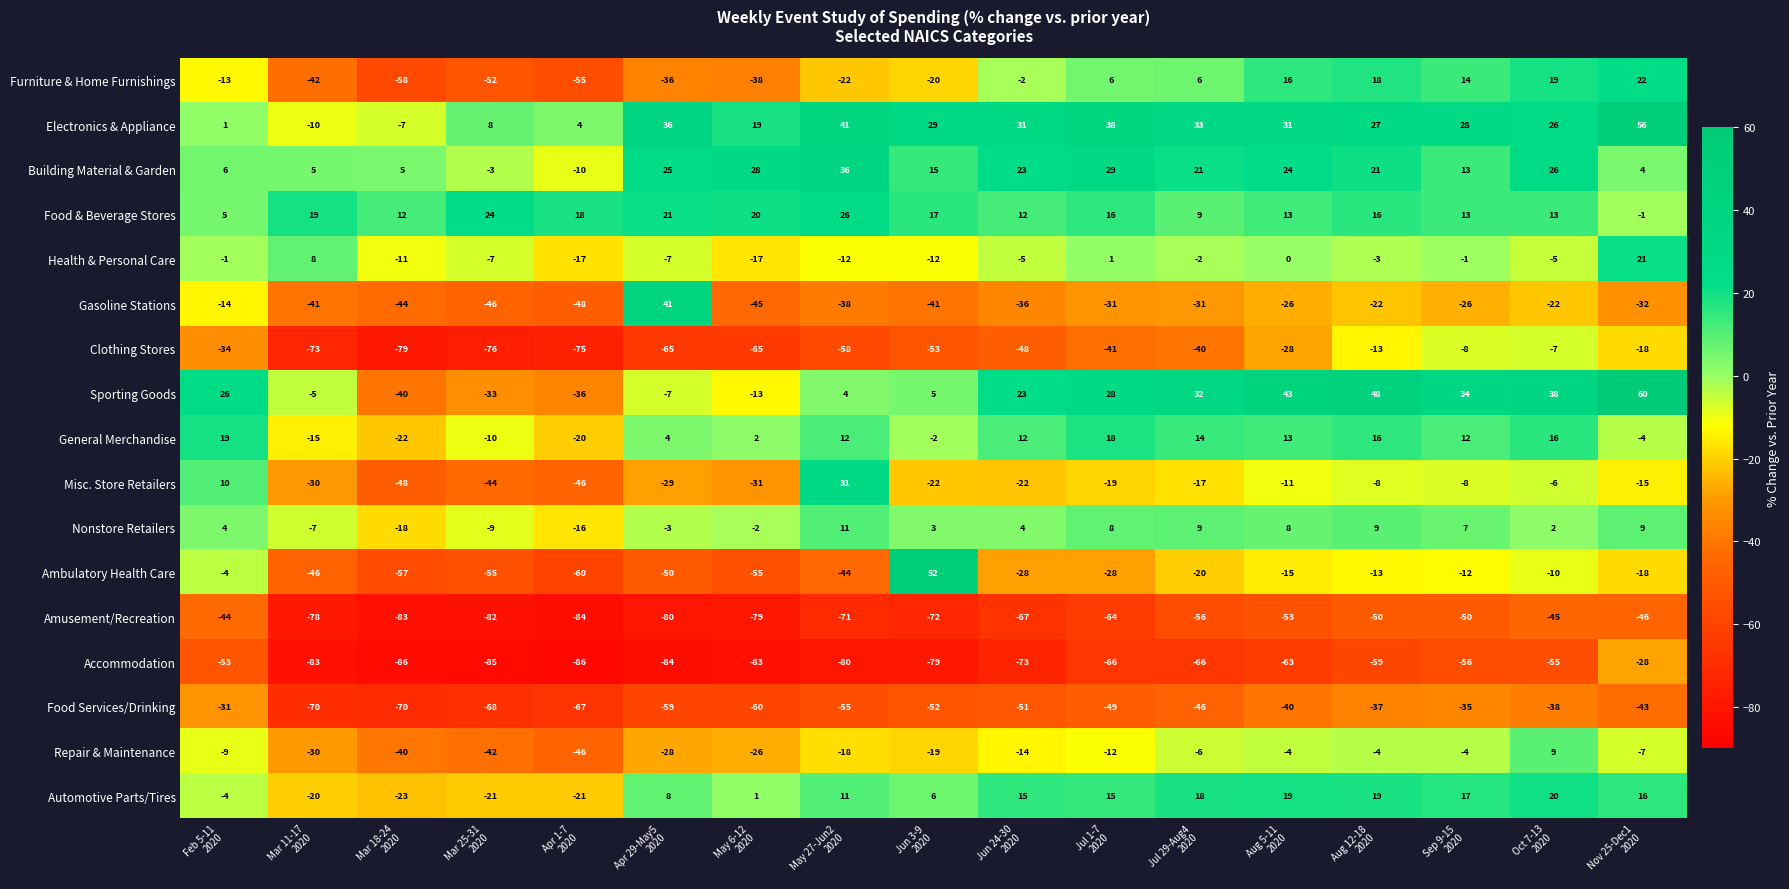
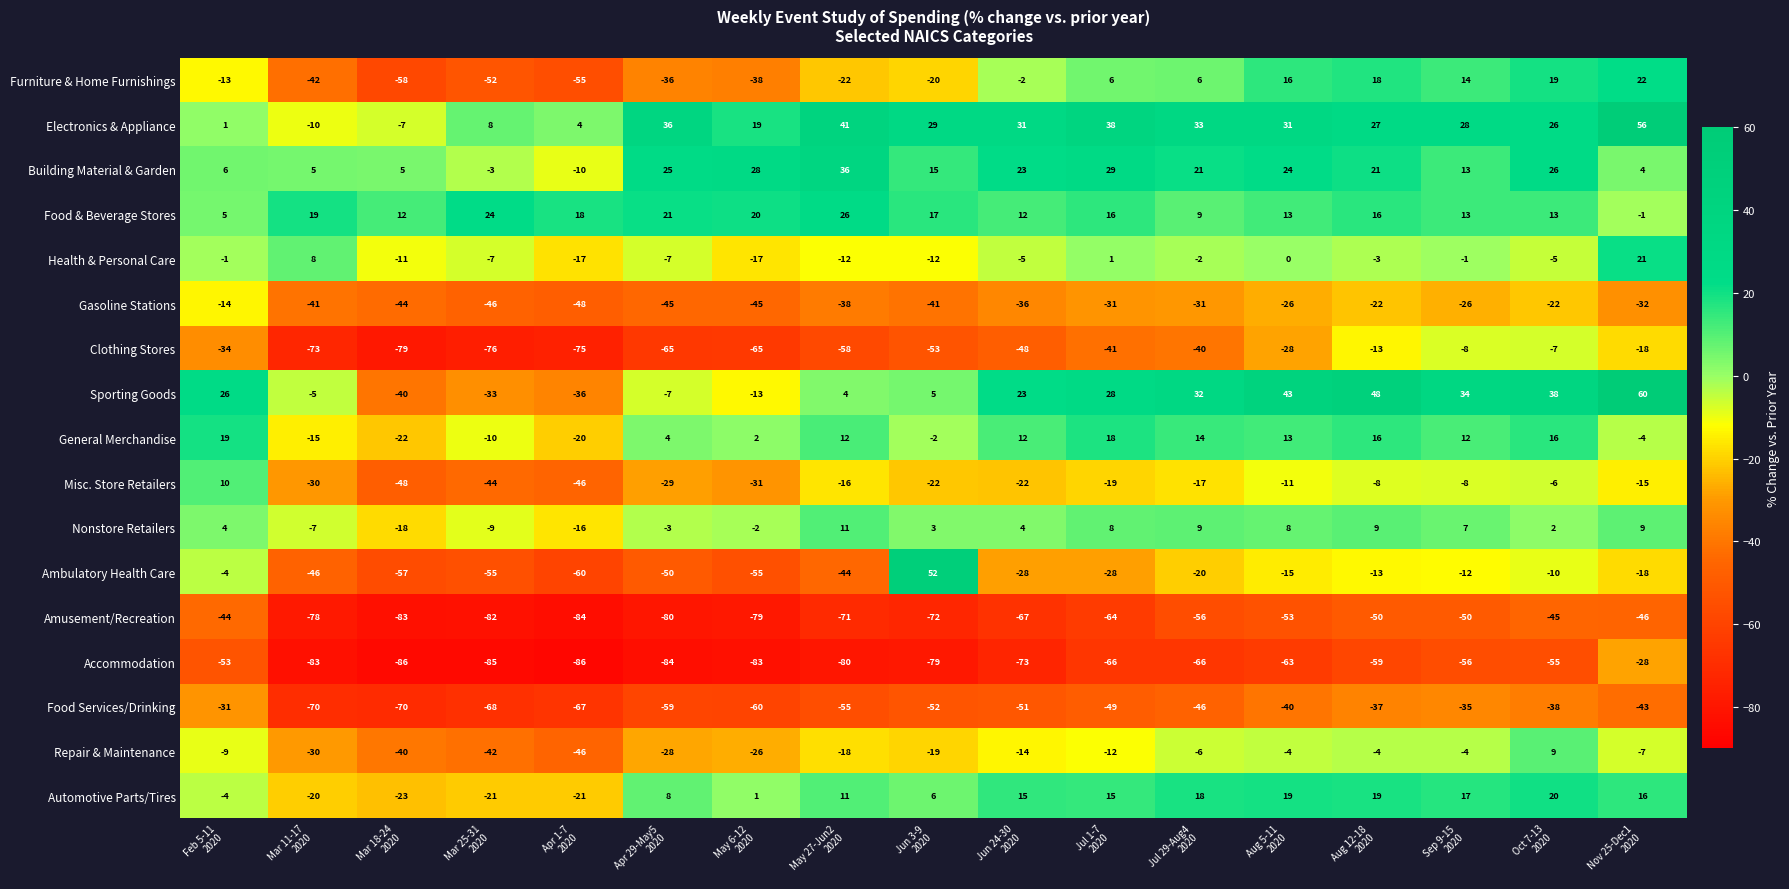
Gasoline Stations, Apr 29-May5 2020: 41 -> -45
Misc. Store Retailers, May 27-Jun2 2020: 31 -> -16
